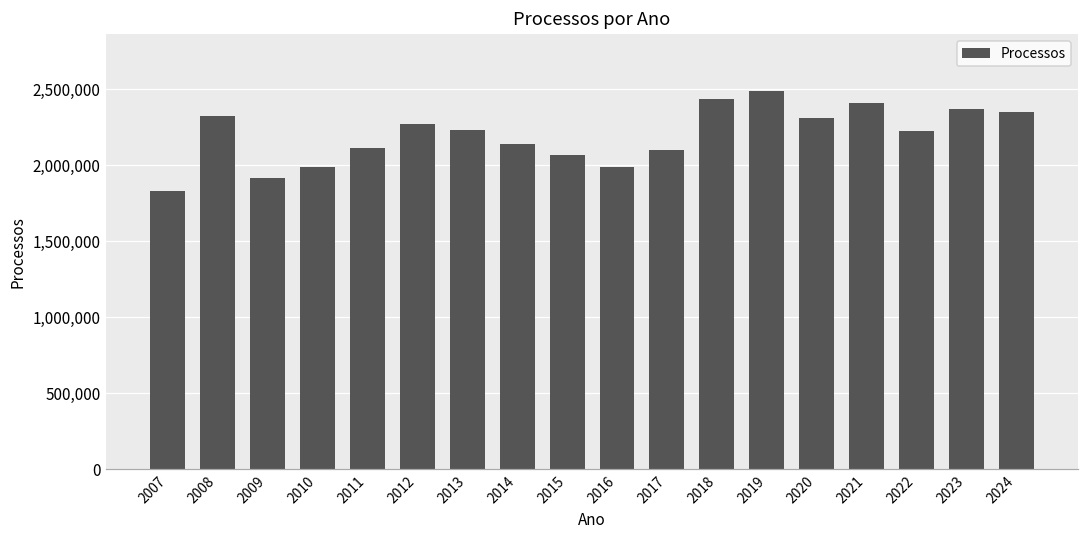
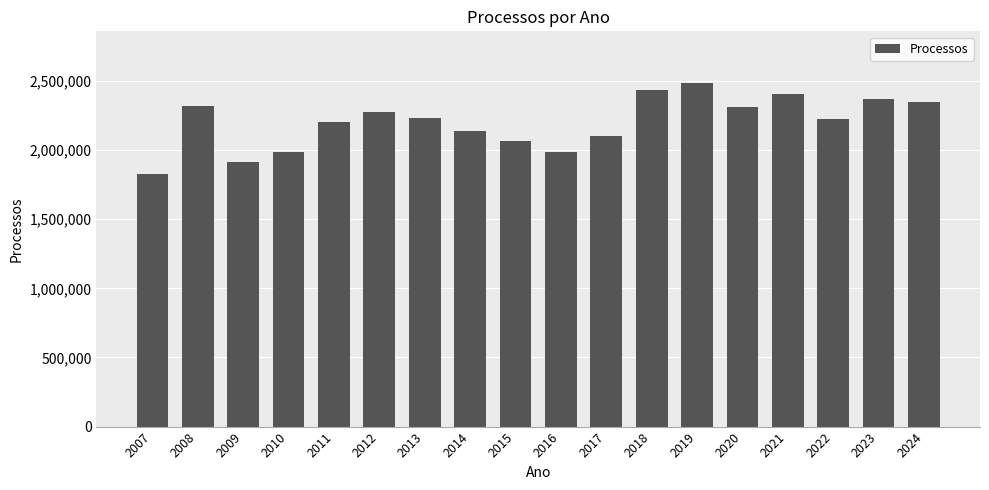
2011: 2,110,000 -> 2,200,000
